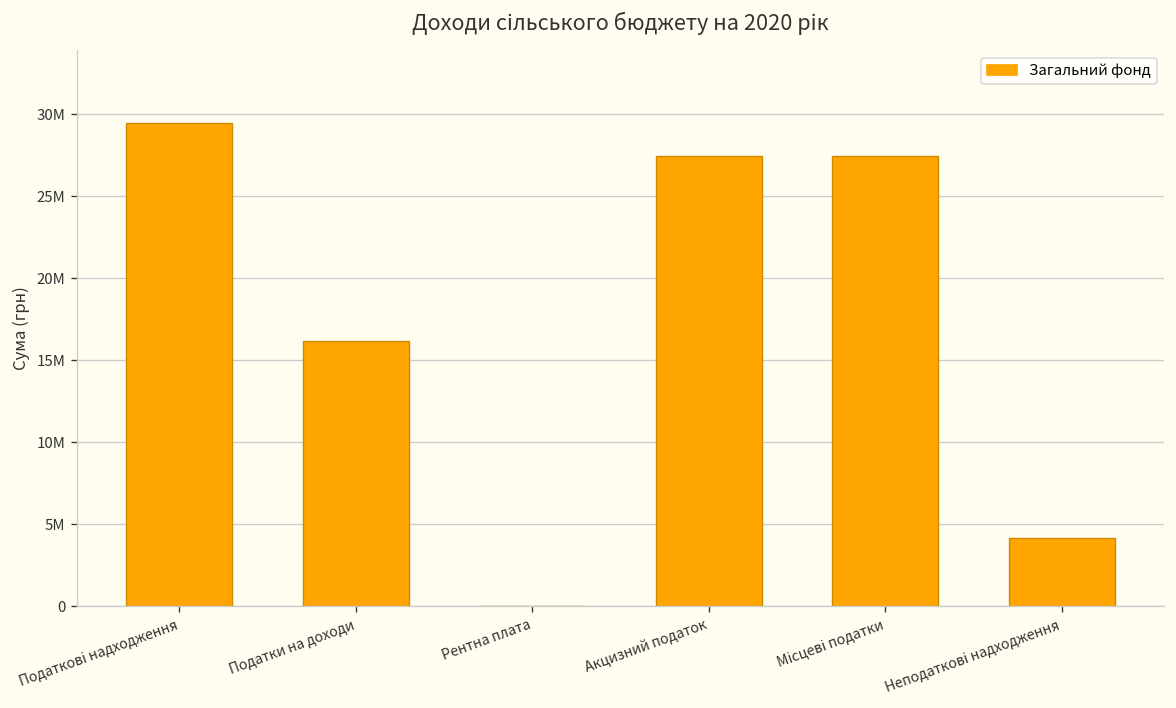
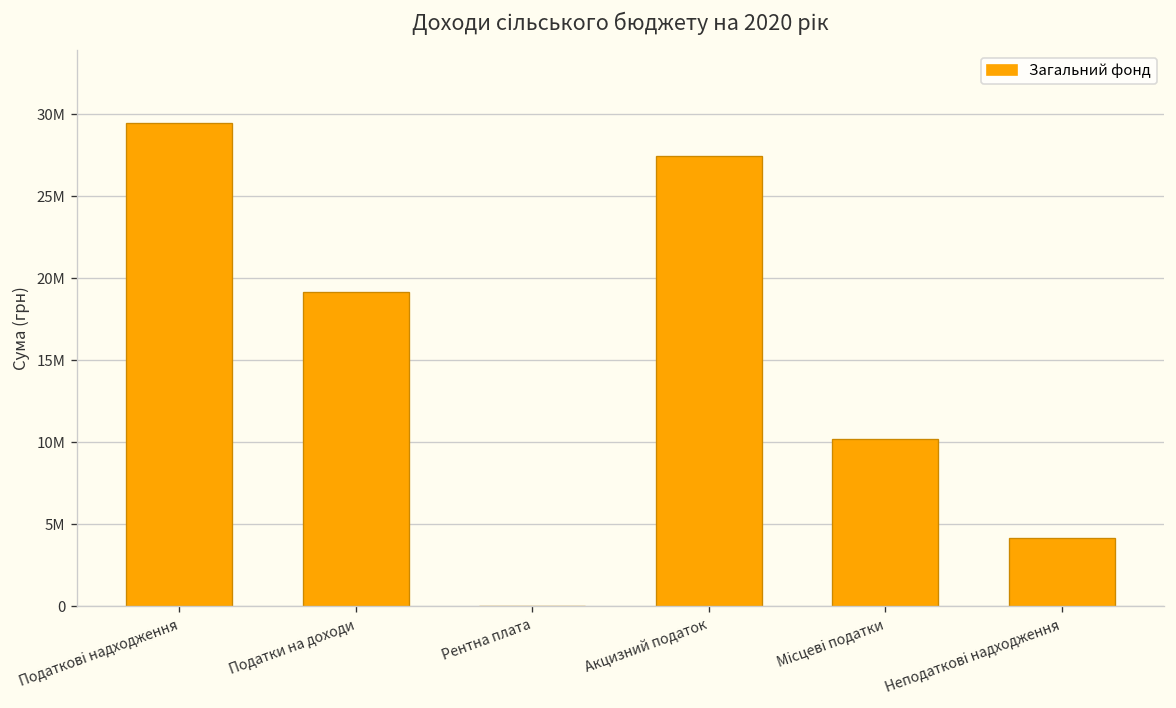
Податки на доходи: 16200000 -> 19200000
Місцеві податки: 27400000 -> 10200000
